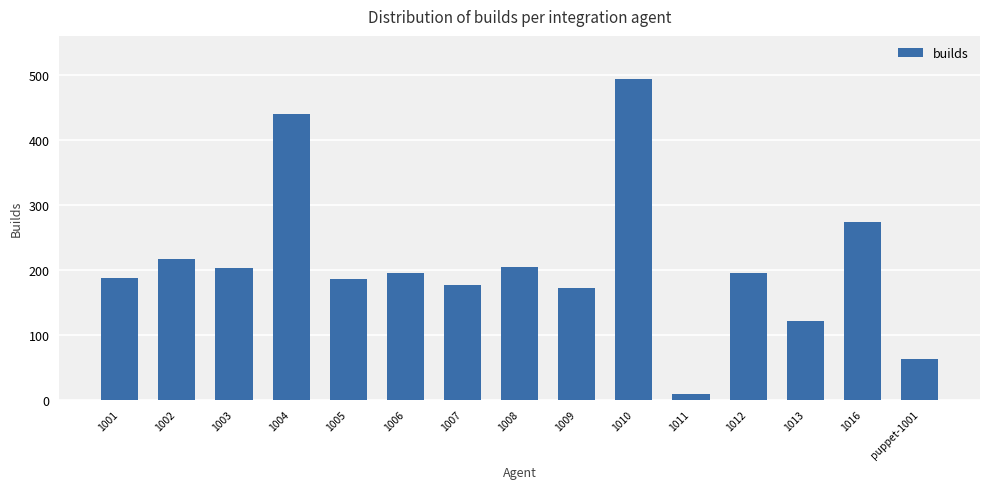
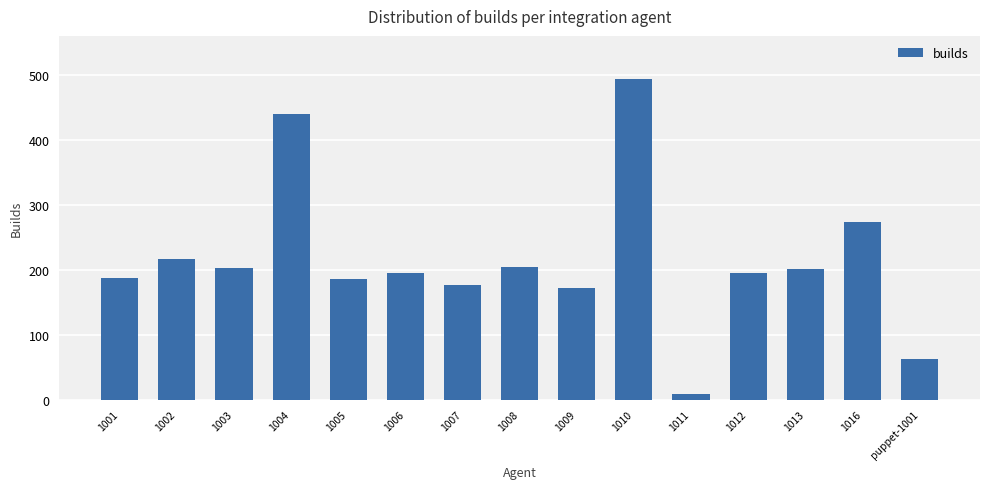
1013: 120 -> 200
